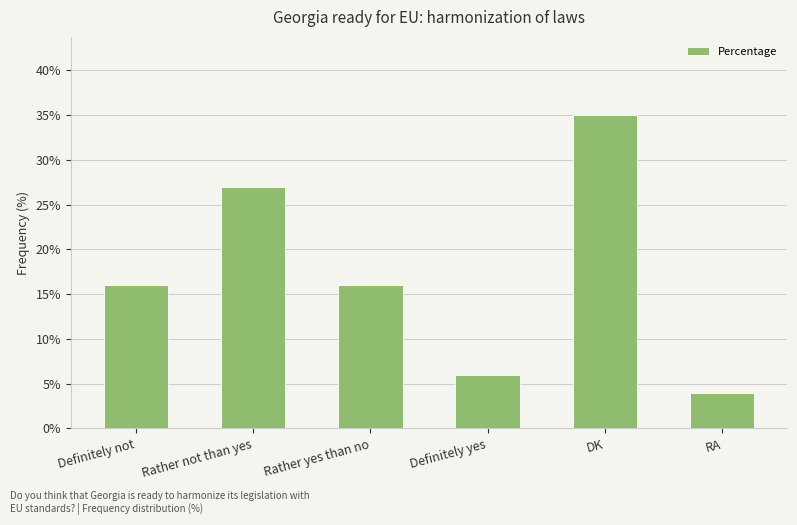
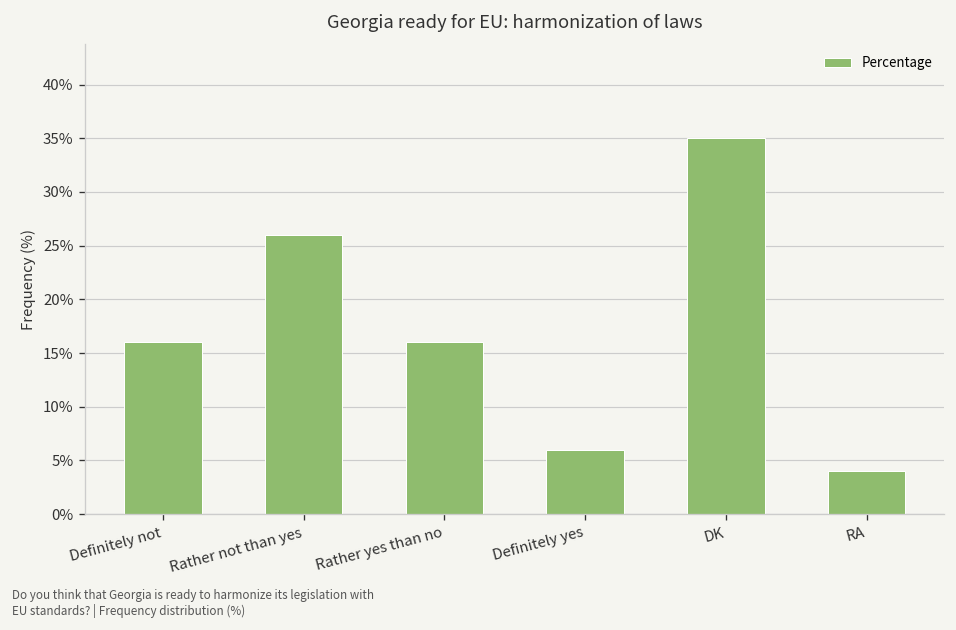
Rather not than yes: 27% -> 26%
